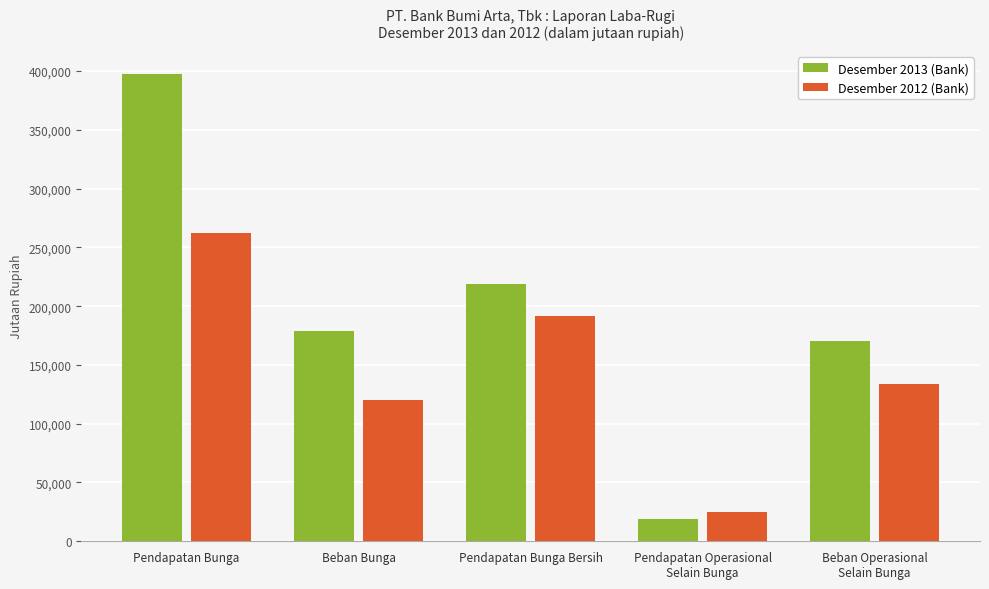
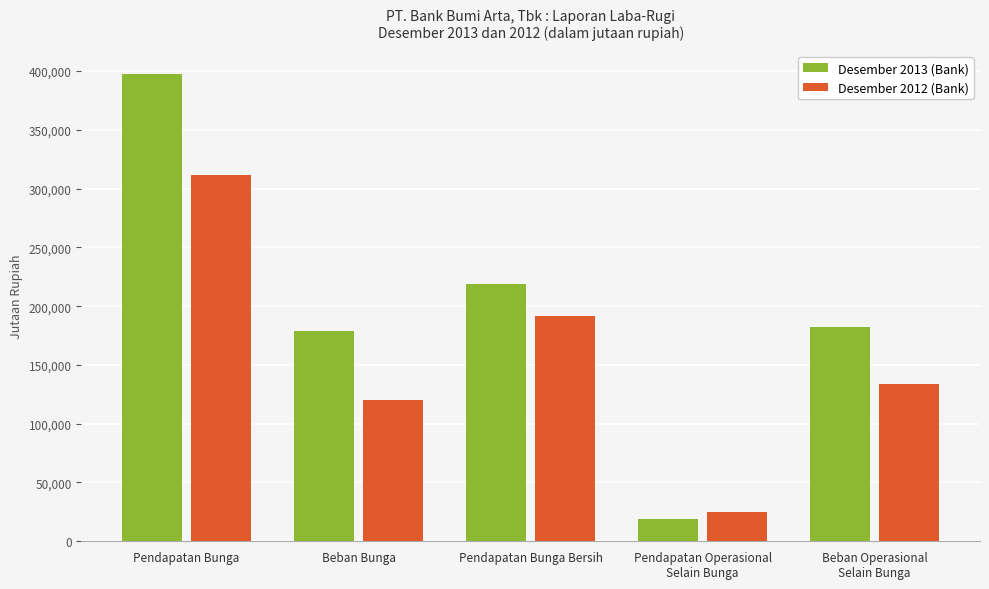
Desember 2012 (Bank), Pendapatan Bunga: 262,000 -> 312,000
Desember 2013 (Bank), Beban Operasional Selain Bunga: 171,000 -> 182,000
